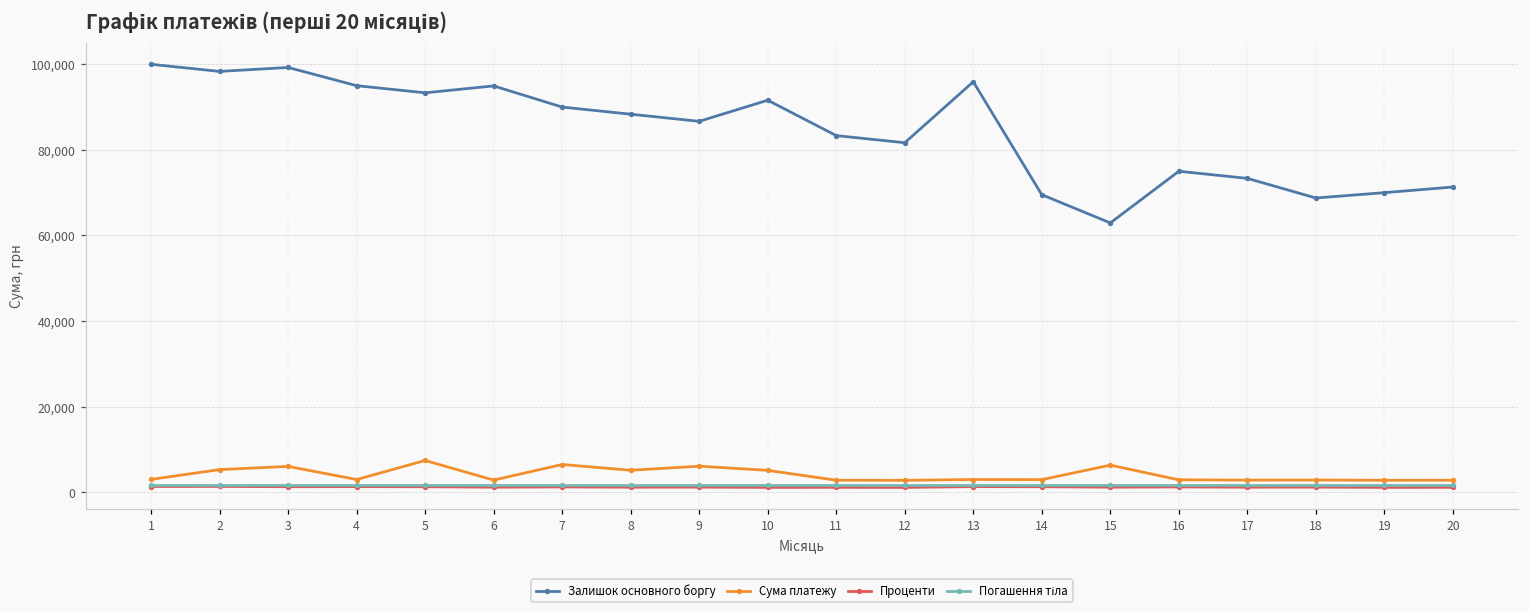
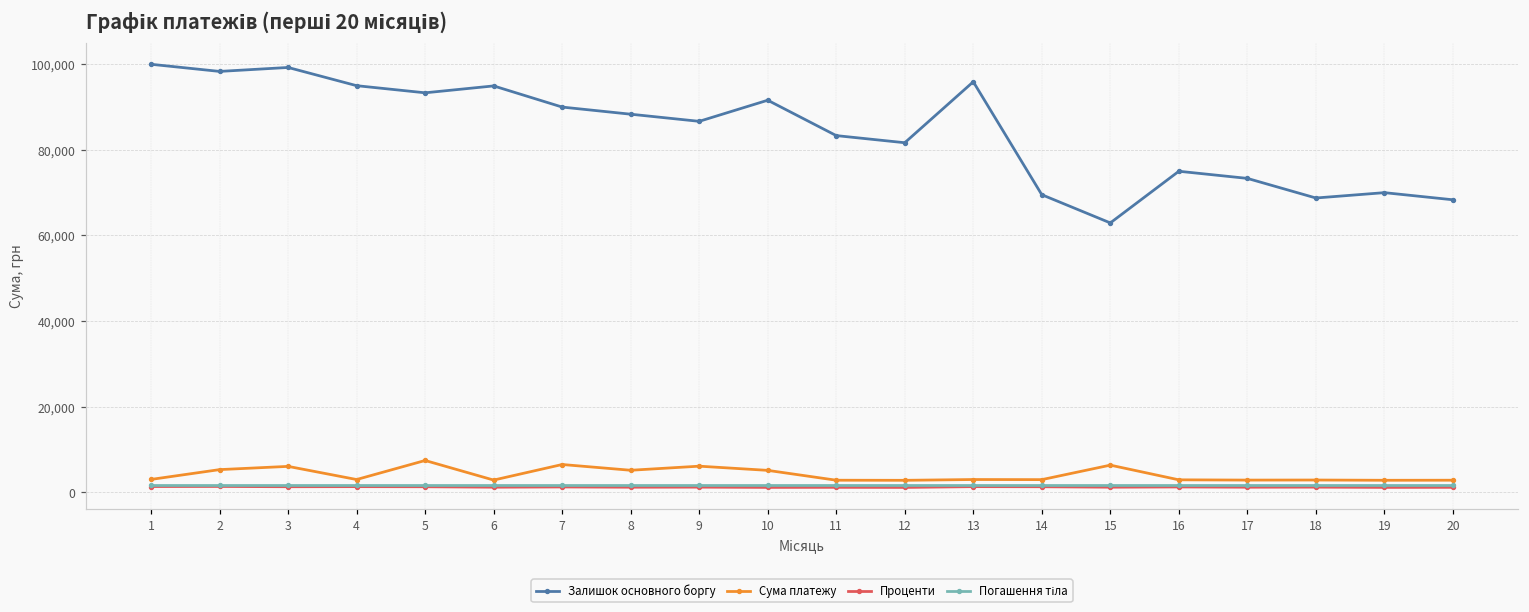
Залишок основного боргу, 20: 71,000 -> 68,000
